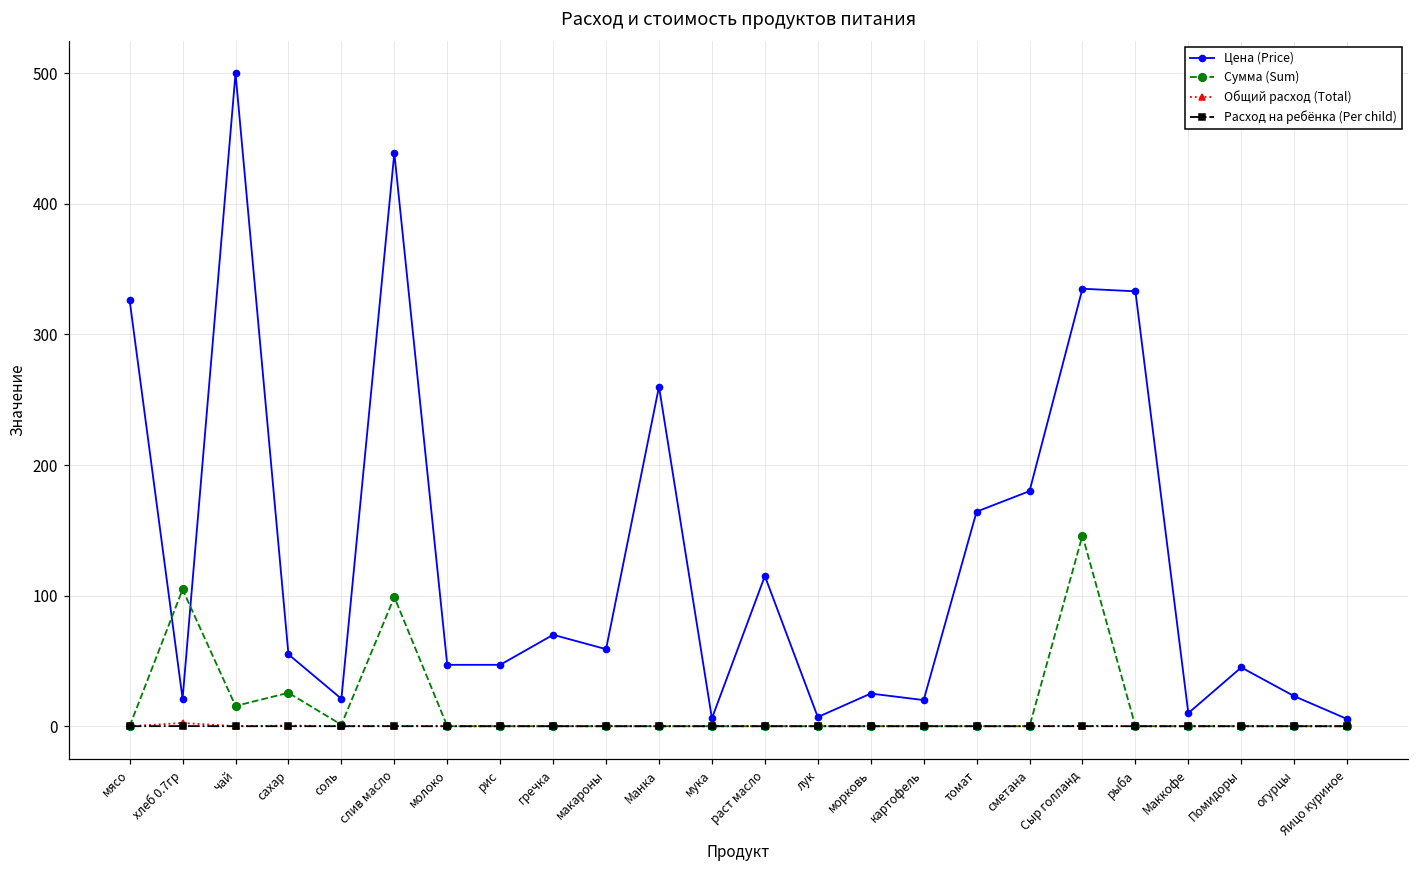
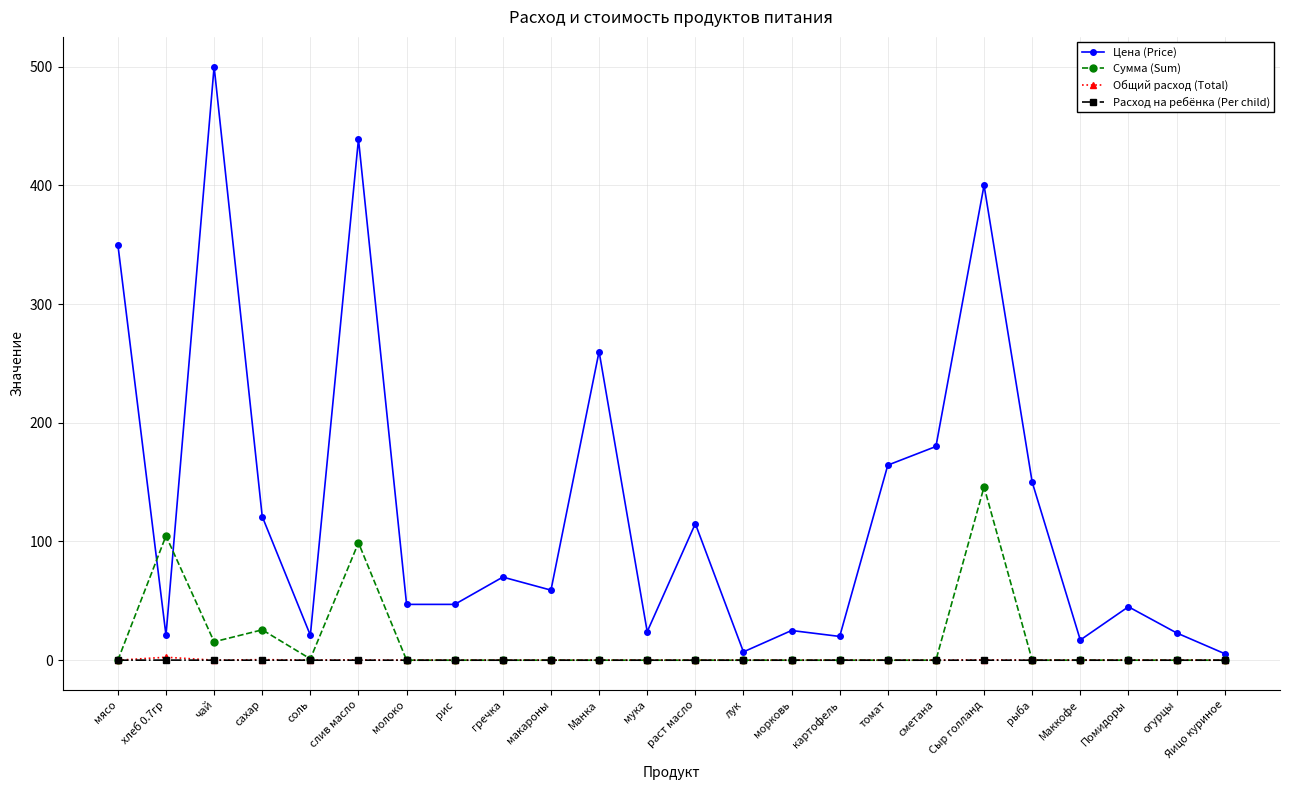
Цена (Price), мясо: 326 -> 350
Цена (Price), сахар: 55 -> 121
Цена (Price), мука: 6 -> 24
Цена (Price), Сыр голланд: 335 -> 400
Цена (Price), рыба: 333 -> 150
Цена (Price), Маккофе: 10 -> 17
